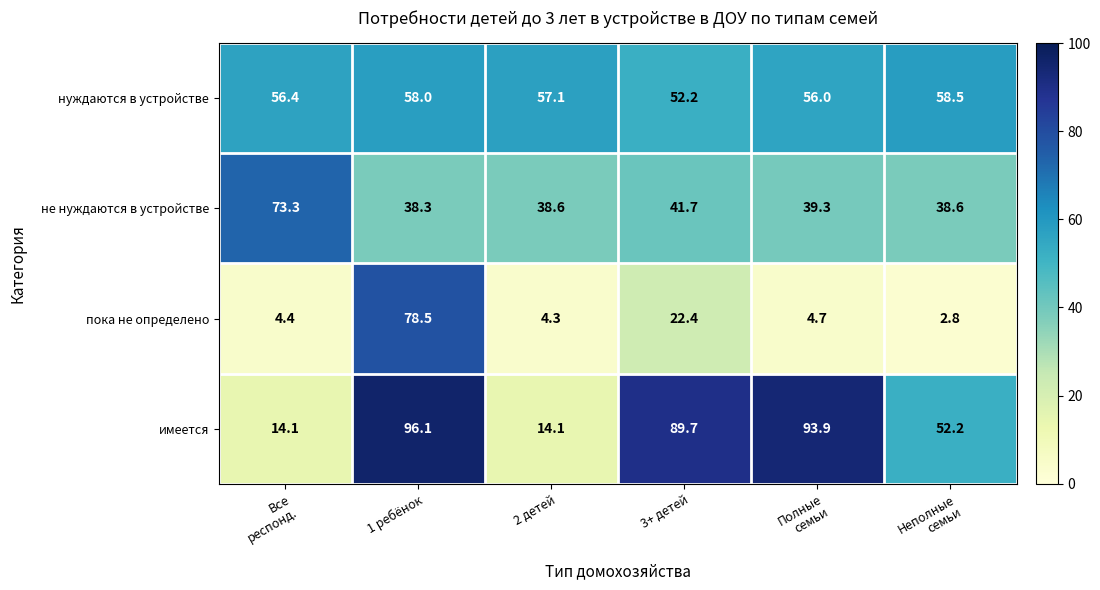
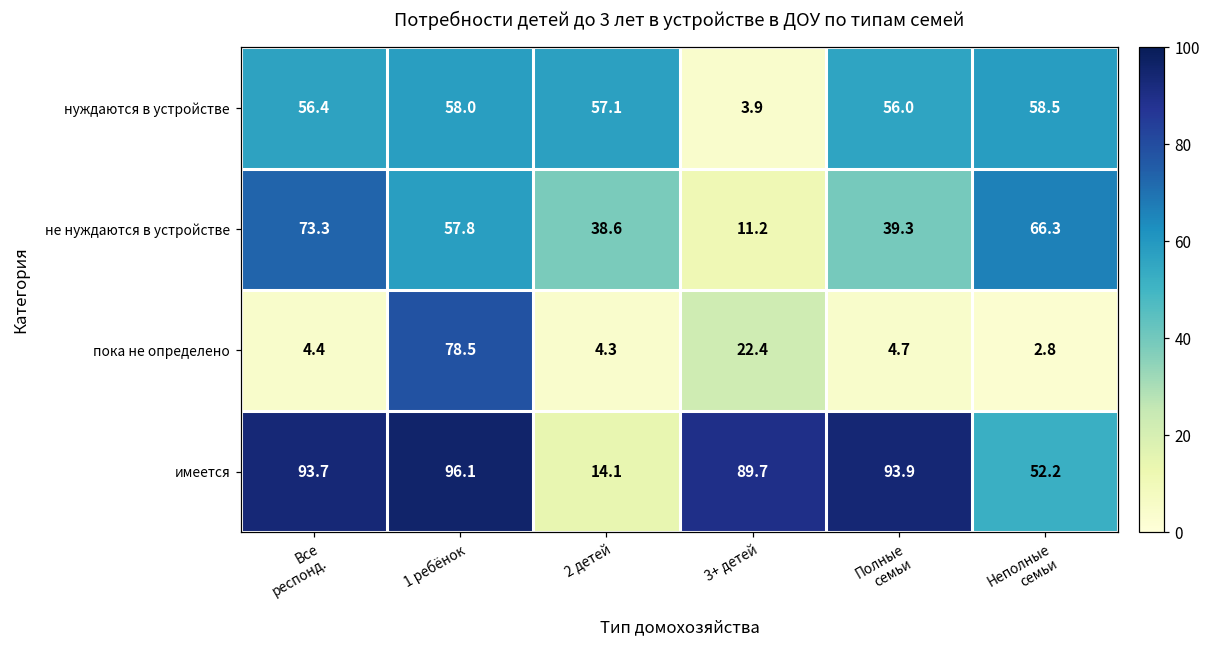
нуждаются в устройстве, 3+ детей: 52.2 -> 3.9
не нуждаются в устройстве, 1 ребёнок: 38.3 -> 57.8
не нуждаются в устройстве, 3+ детей: 41.7 -> 11.2
не нуждаются в устройстве, Неполные семьи: 38.6 -> 66.3
имеется, Все респонд.: 14.1 -> 93.7
